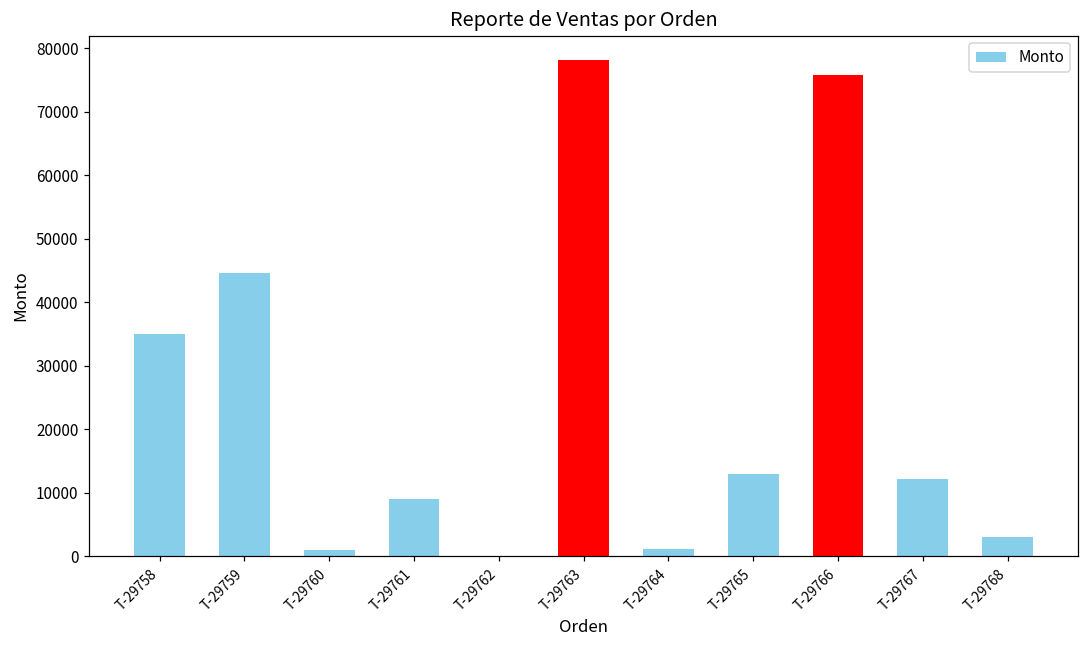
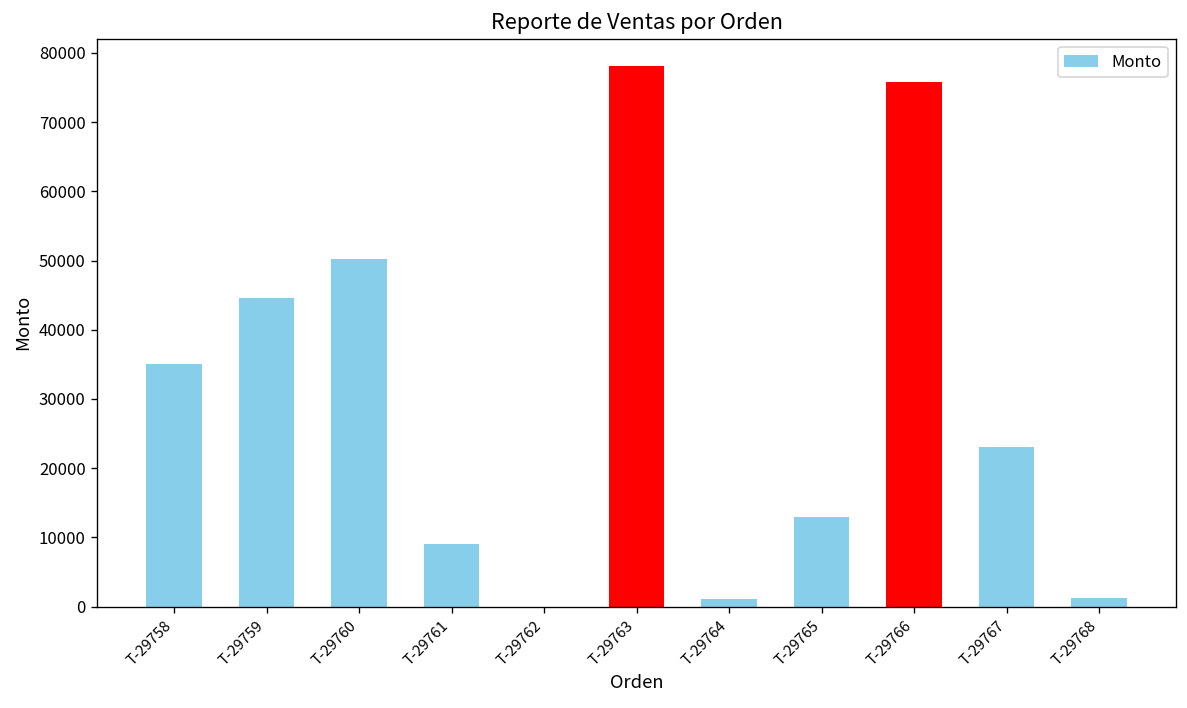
T-29760: 1000 -> 50000
T-29767: 12000 -> 23000
T-29768: 3000 -> 1000
